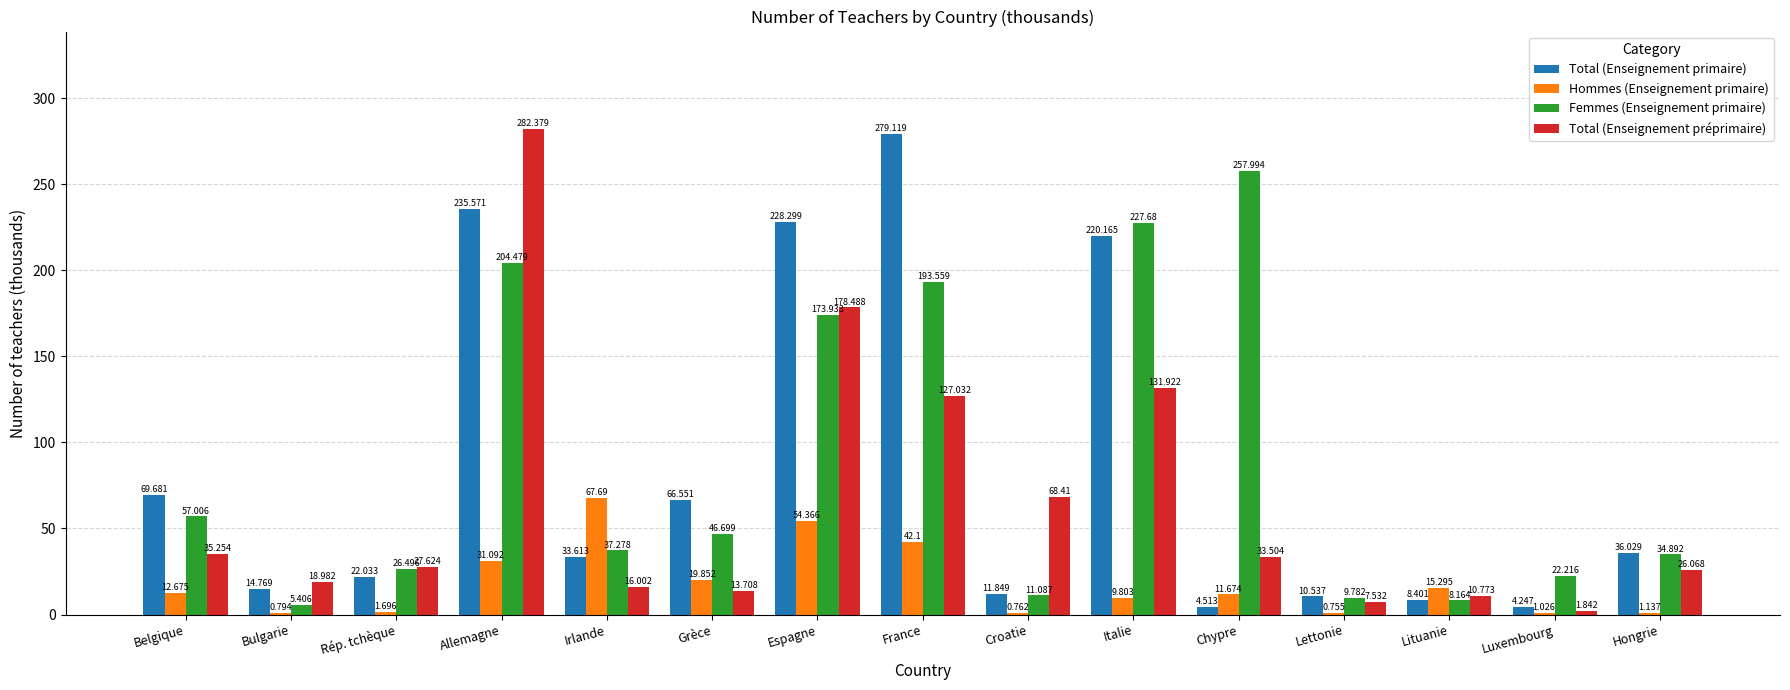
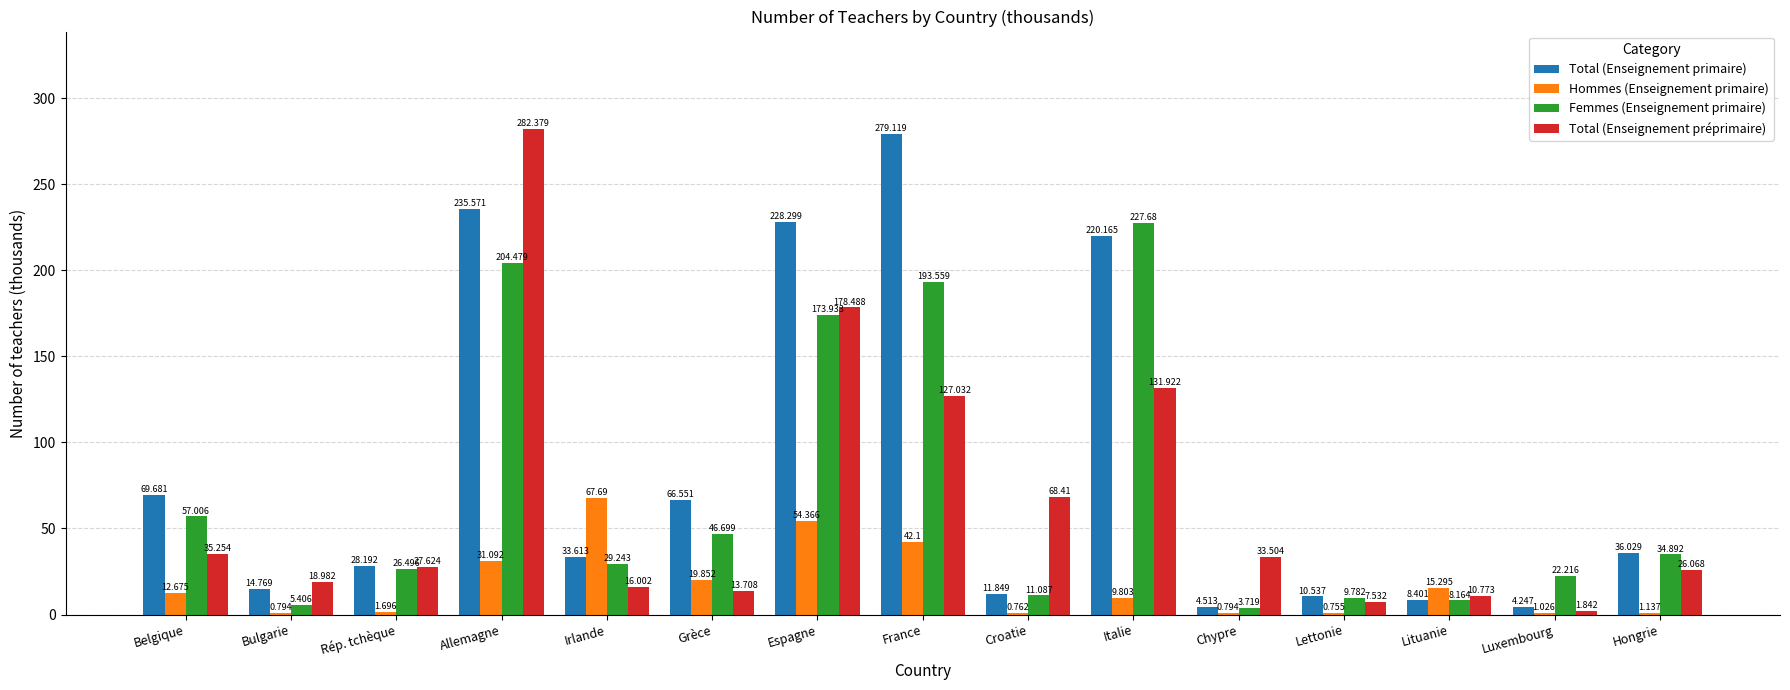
Total (Enseignement primaire), Rép. tchèque: 22.033 -> 28.192
Femmes (Enseignement primaire), Irlande: 37.278 -> 29.243
Hommes (Enseignement primaire), Chypre: 11.674 -> 0.794
Femmes (Enseignement primaire), Chypre: 257.994 -> 3.719
